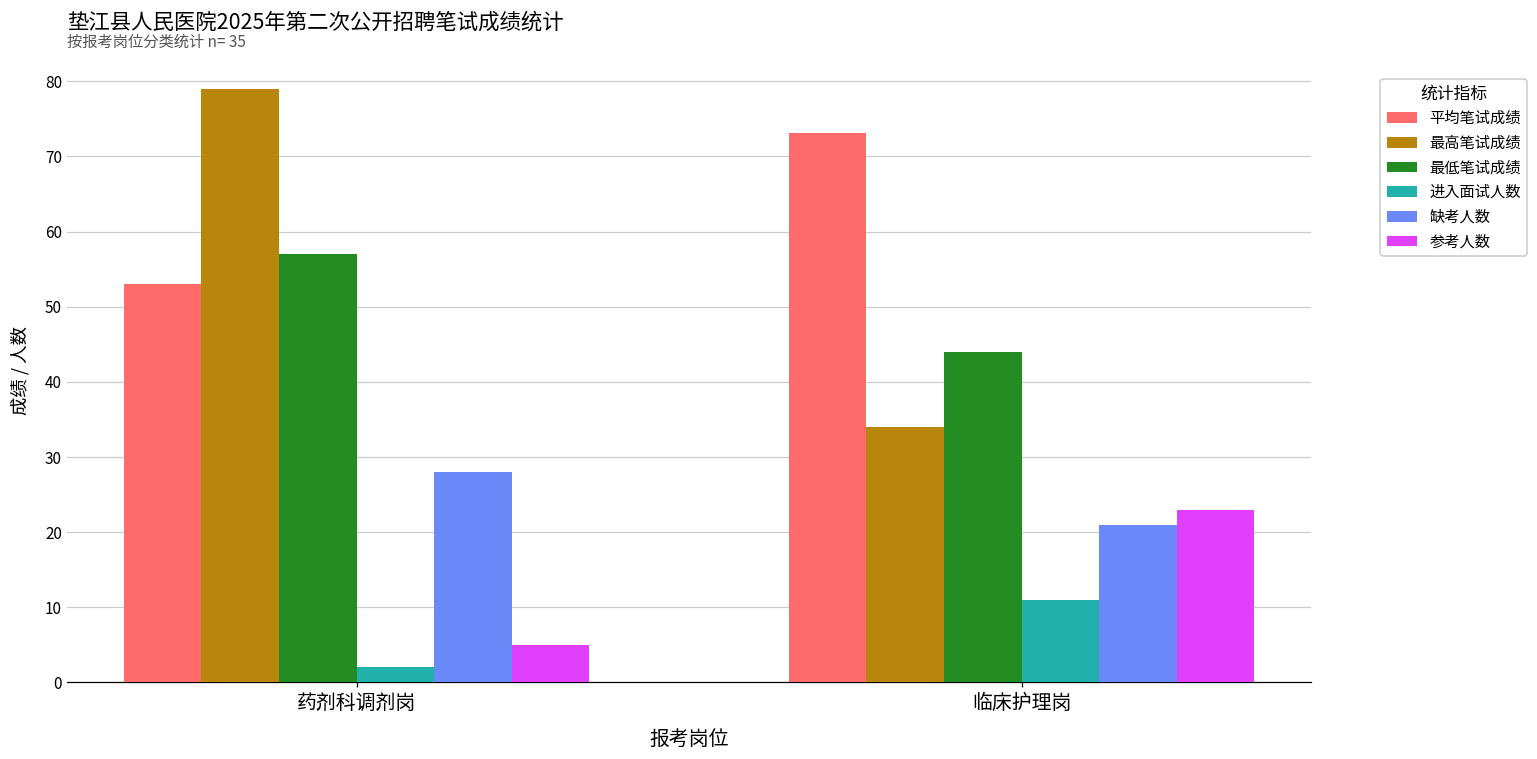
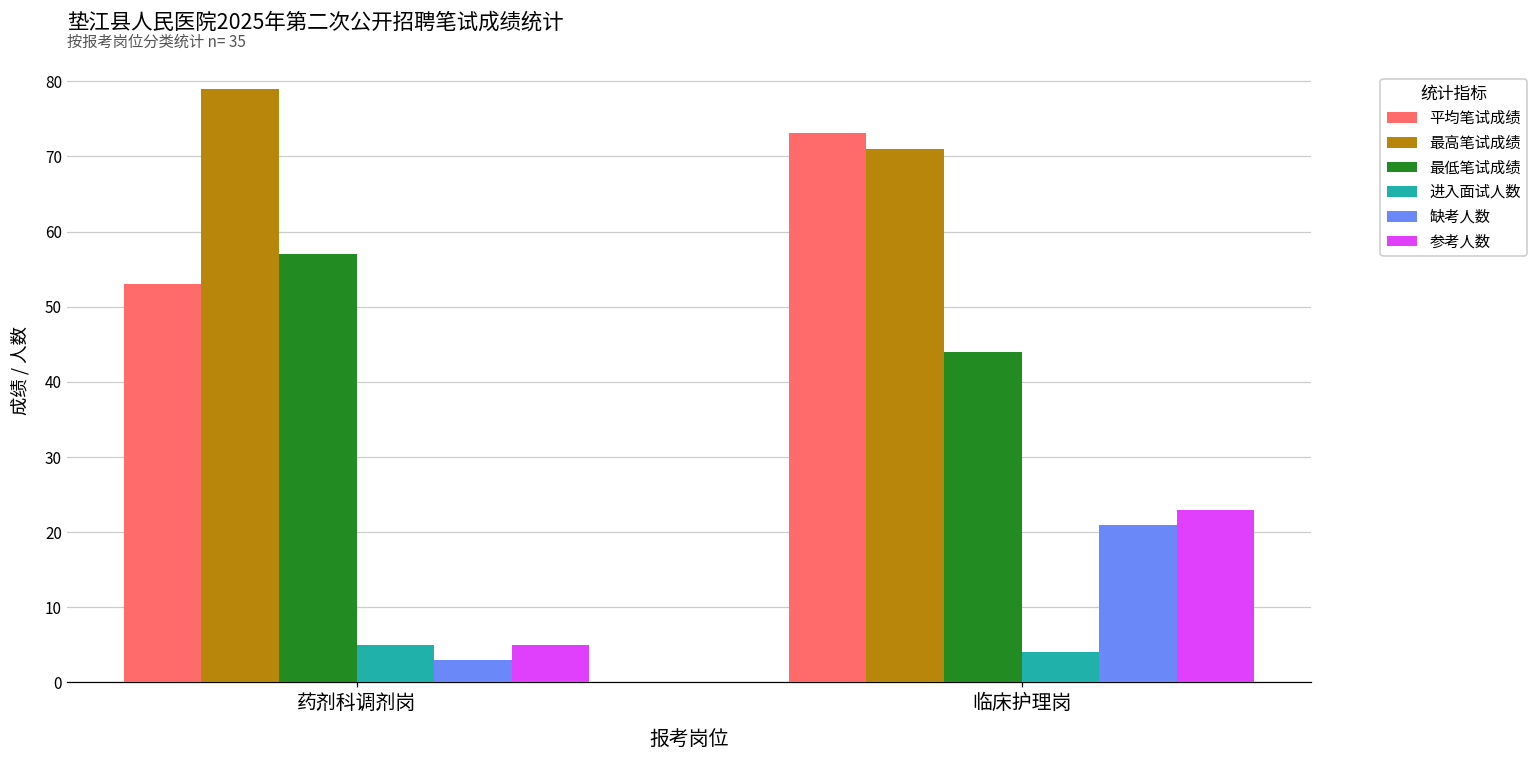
进入面试人数, 药剂科调剂岗: 2 -> 5
缺考人数, 药剂科调剂岗: 28 -> 3
最高笔试成绩, 临床护理岗: 34 -> 71
进入面试人数, 临床护理岗: 11 -> 4
